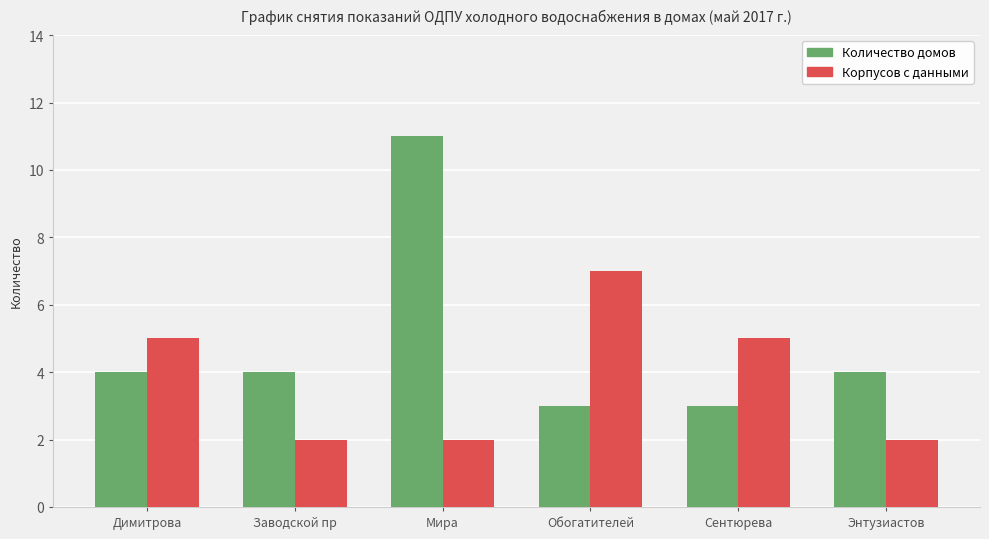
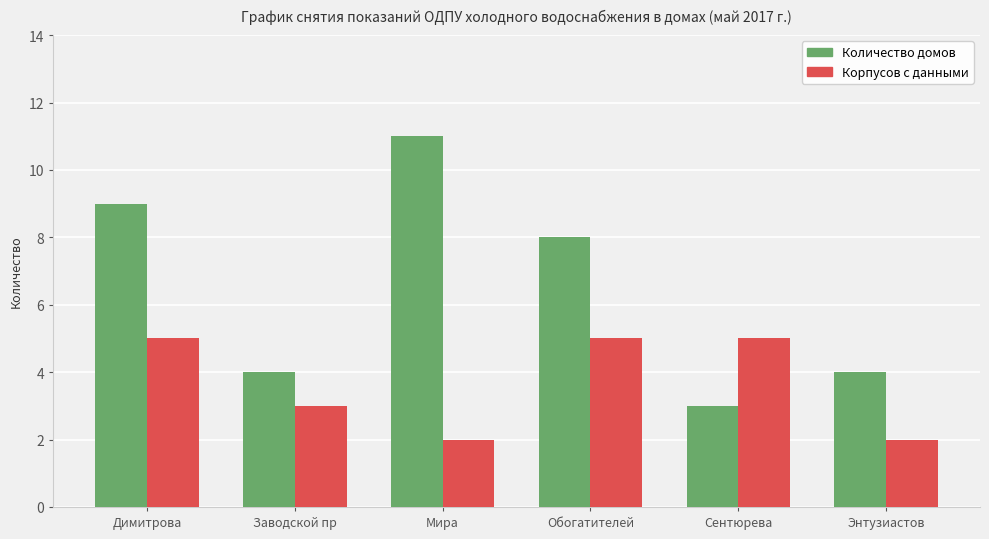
Количество домов, Димитрова: 4 -> 9
Корпусов с данными, Заводской пр: 2 -> 3
Количество домов, Обогатителей: 3 -> 8
Корпусов с данными, Обогатителей: 7 -> 5
